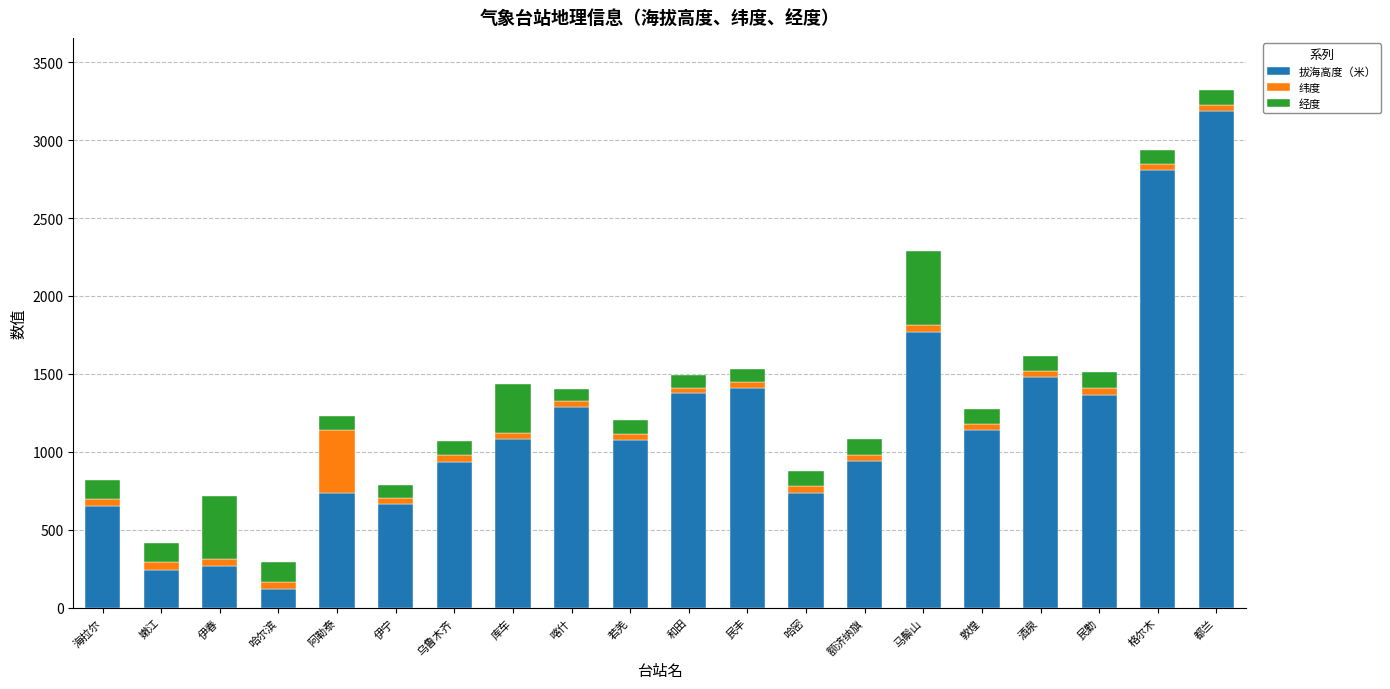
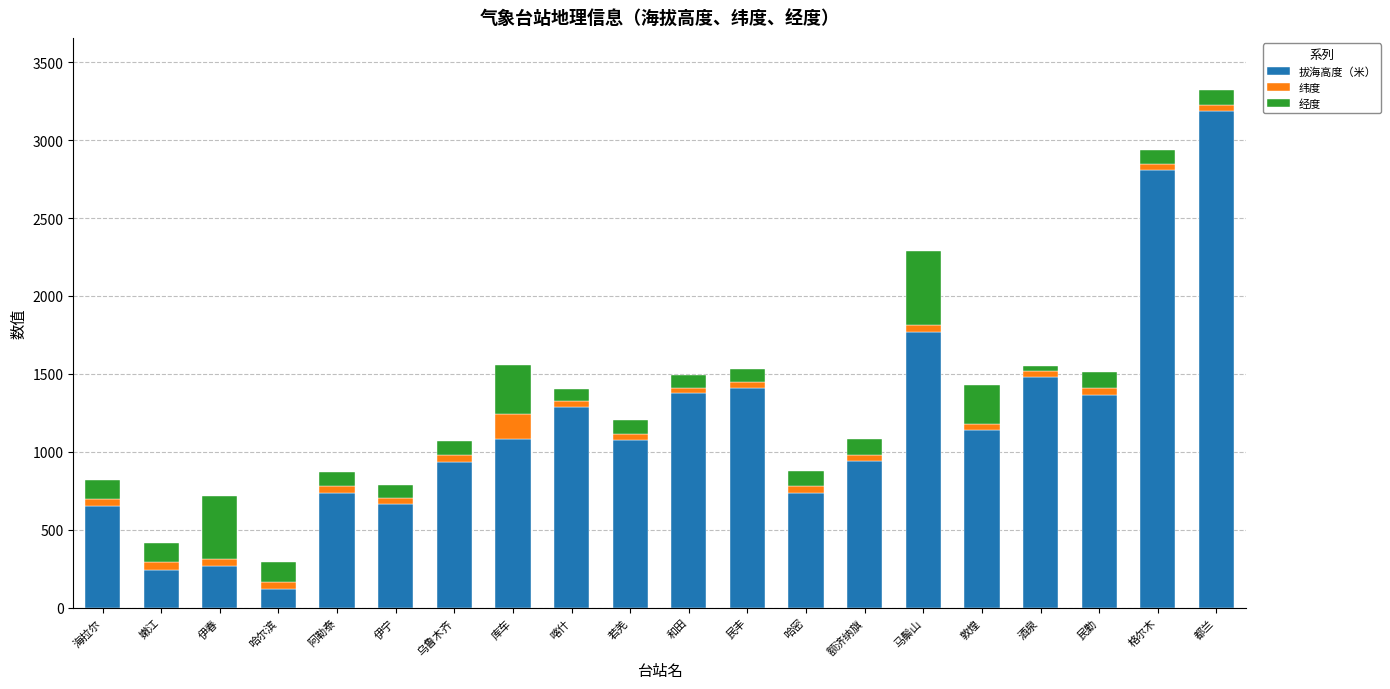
纬度, 阿勒泰: 410 -> 50
纬度, 库车: 40 -> 160
经度, 敦煌: 90 -> 250
经度, 酒泉: 100 -> 40
